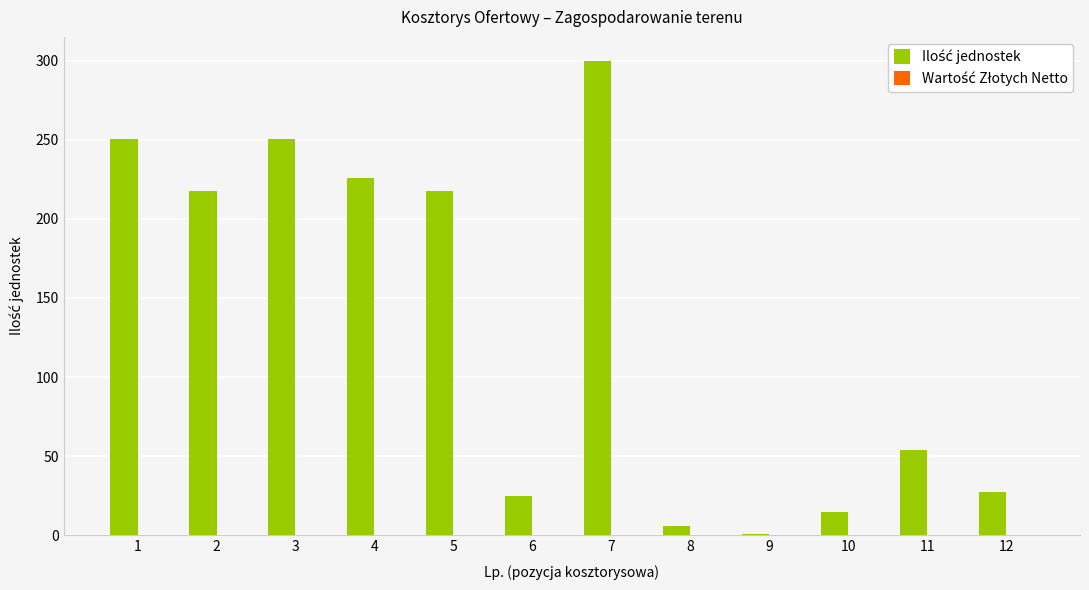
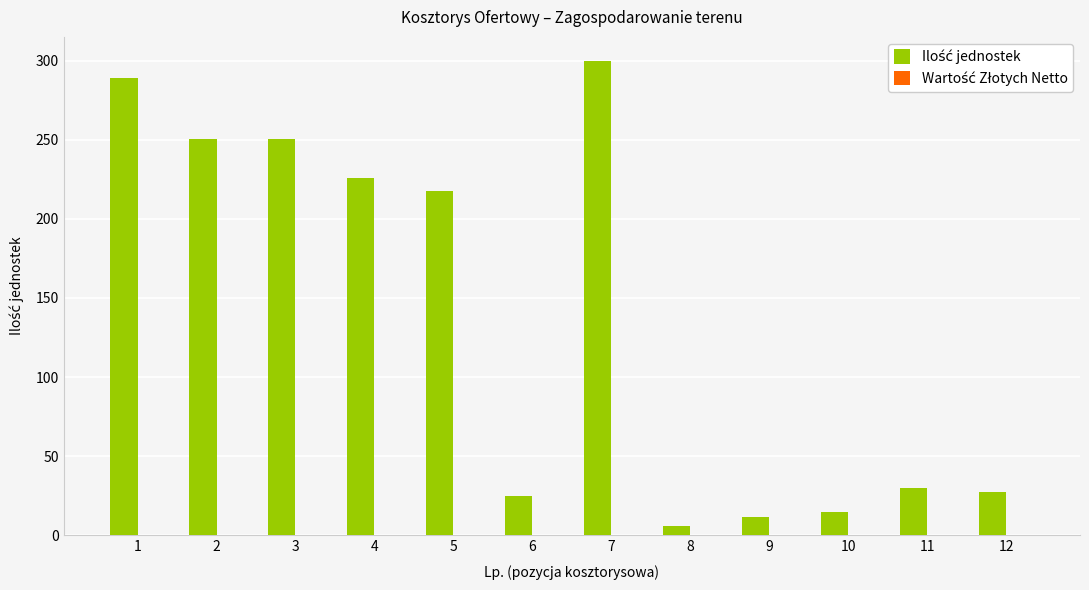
Ilość jednostek, 1: 250 -> 289
Ilość jednostek, 2: 217 -> 250
Ilość jednostek, 9: 1 -> 11
Ilość jednostek, 11: 54 -> 30
